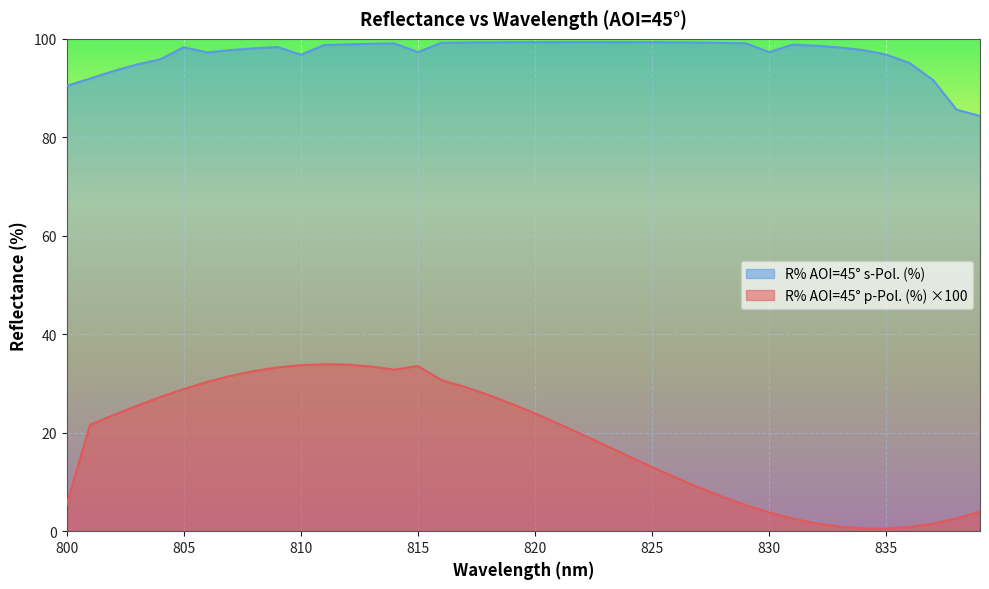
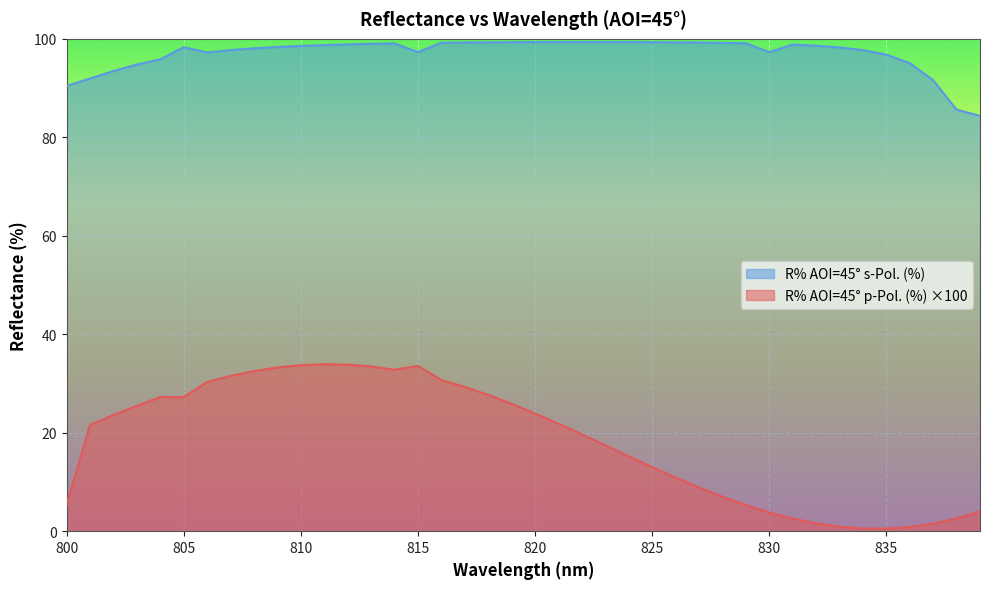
R% AOI=45° p-Pol. (%) ×100, 805: 29 -> 27
R% AOI=45° s-Pol. (%), 810: 97 -> 99
